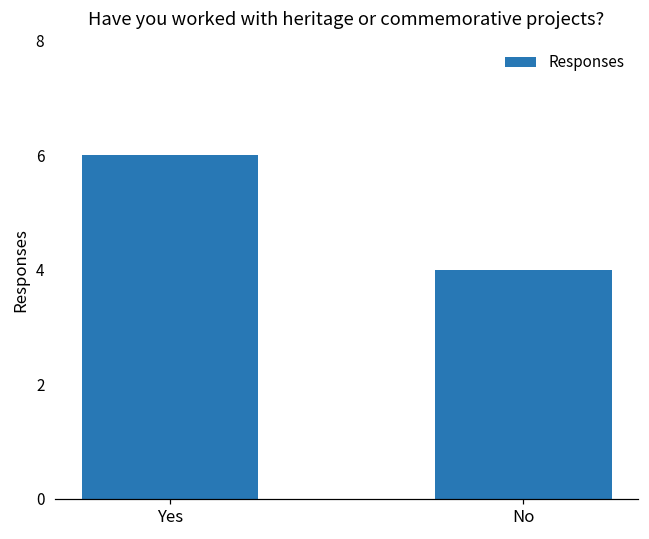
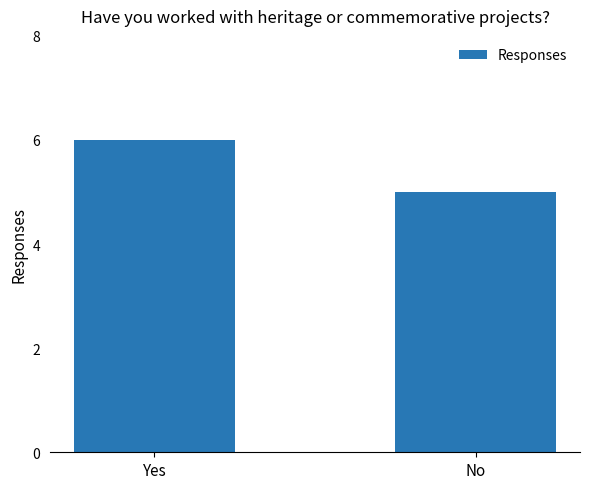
No: 4 -> 5
